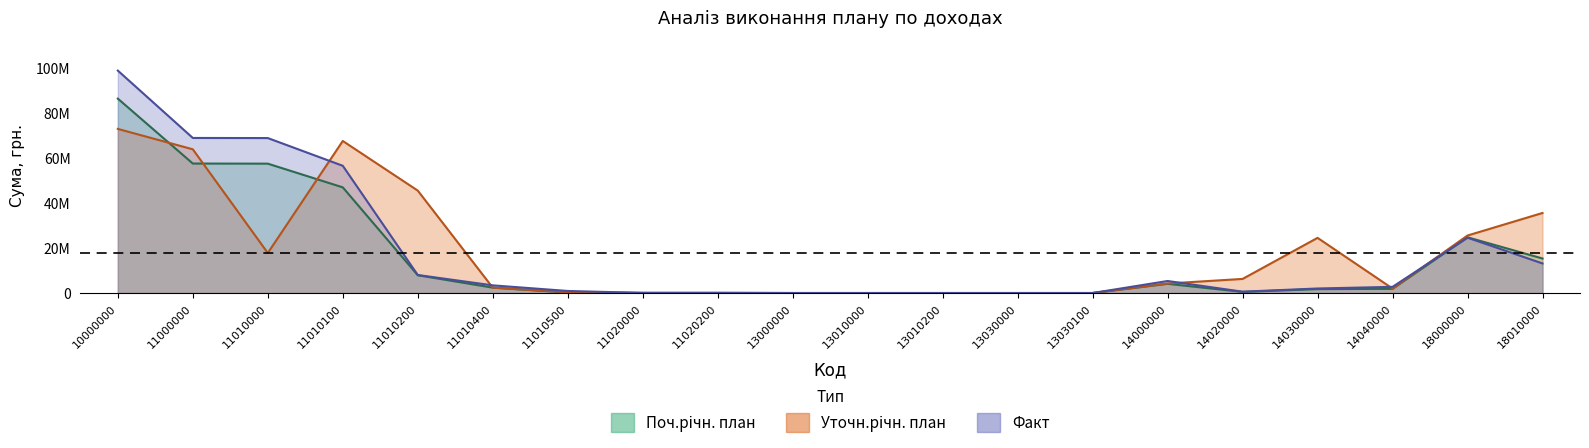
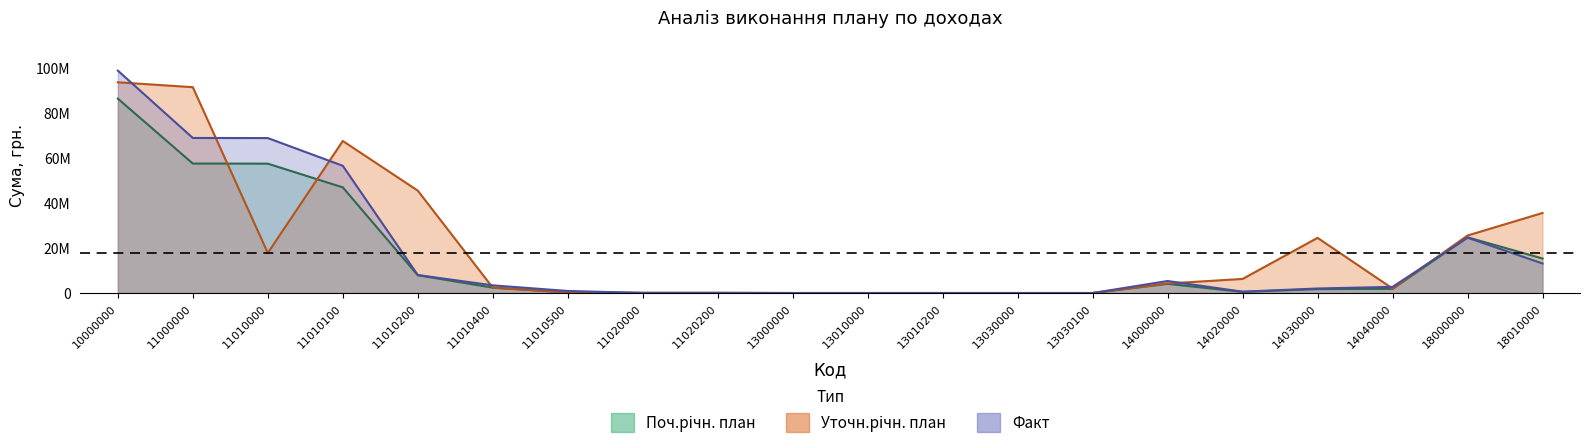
Уточн.річн. план, 10000000: 73000000 -> 94000000
Уточн.річн. план, 11000000: 64000000 -> 91000000
